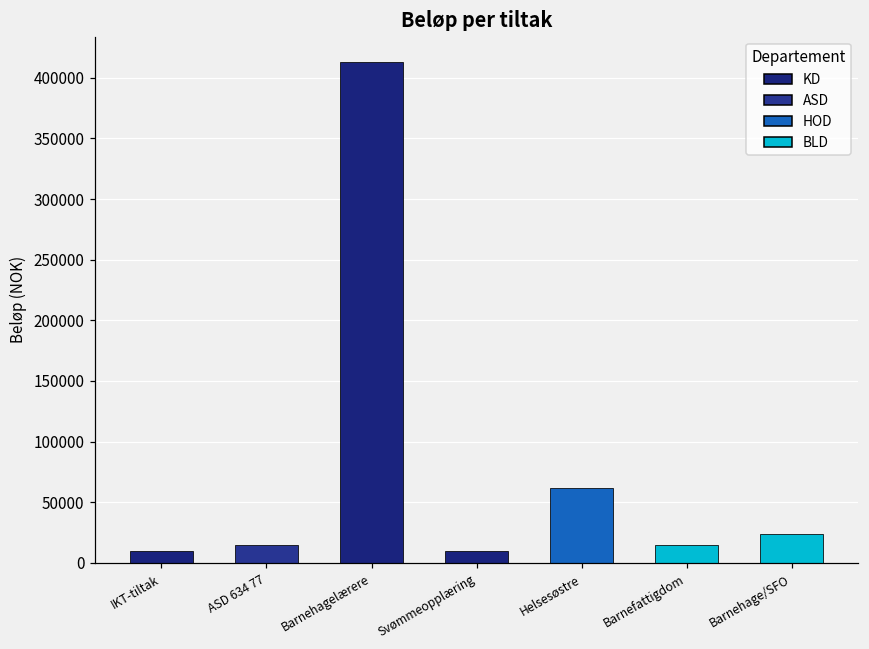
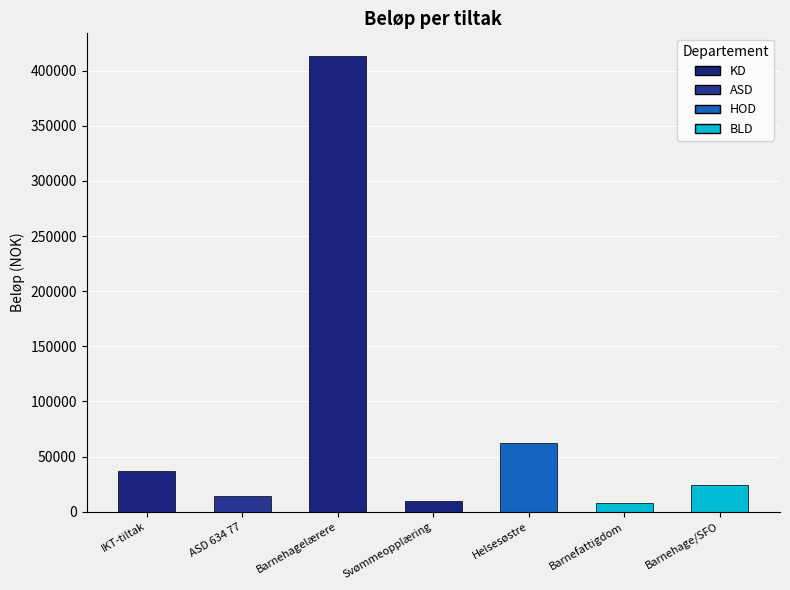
IKT-tiltak: 10000 -> 37000
Barnefattigdom: 15000 -> 8000
